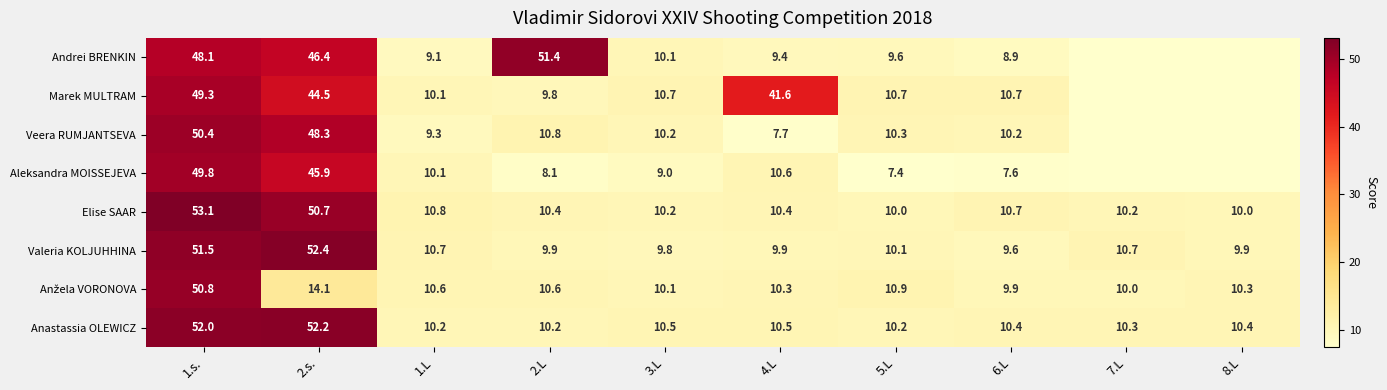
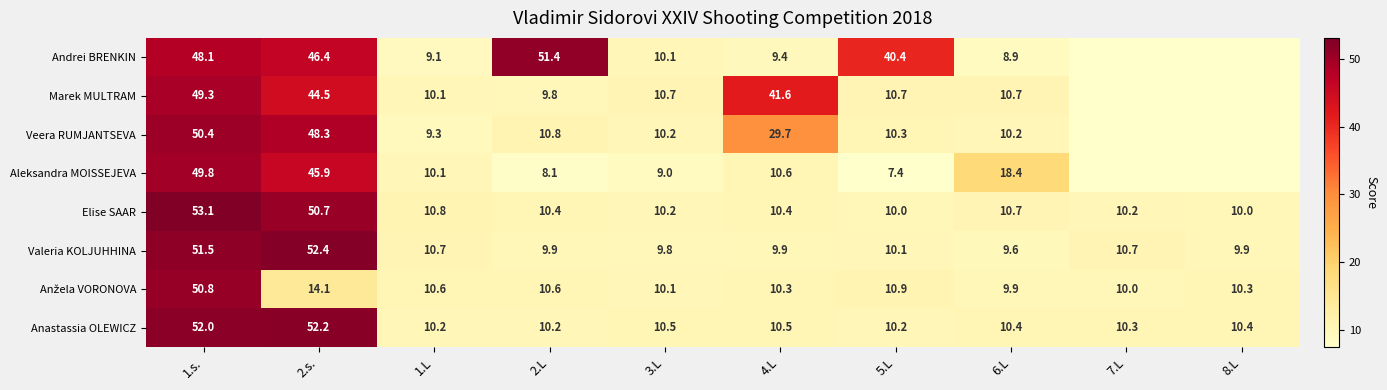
Andrei BRENKIN, 5.L: 9.6 -> 40.4
Veera RUMJANTSEVA, 4.L: 7.7 -> 29.7
Aleksandra MOISSEJEVA, 6.L: 7.6 -> 18.4
